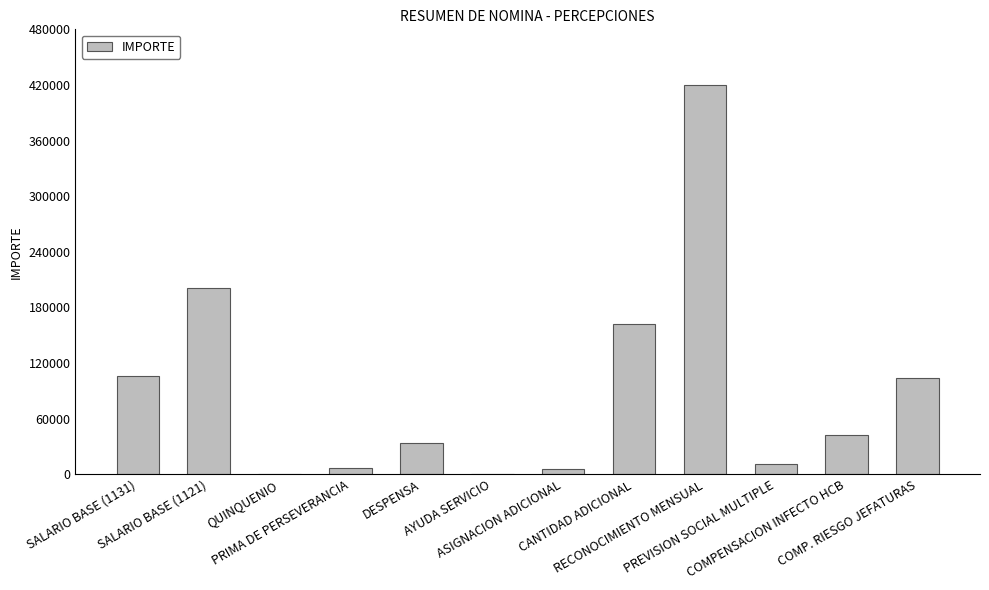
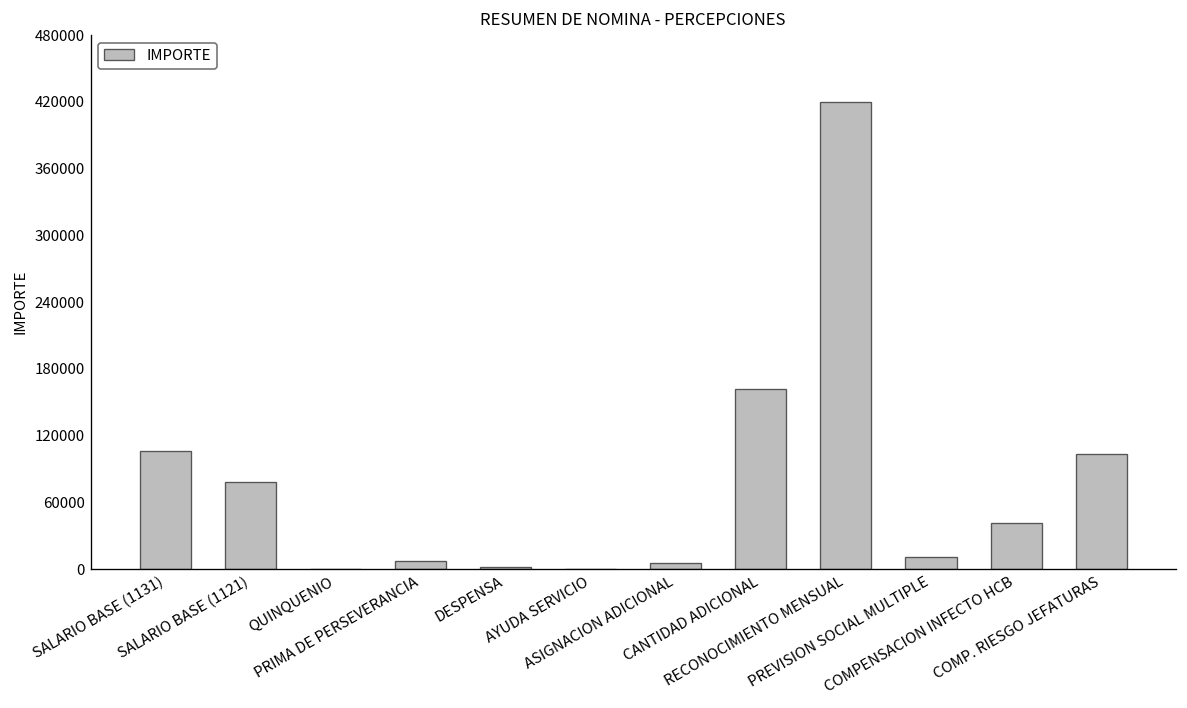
SALARIO BASE (1121): 200000 -> 80000
DESPENSA: 30000 -> 0
